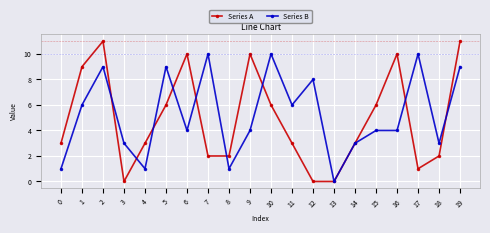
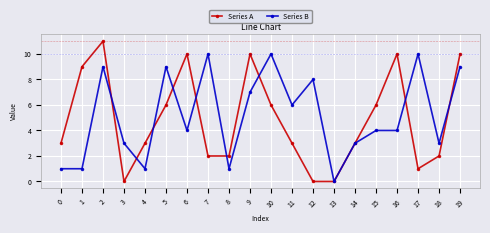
Series B, 1: 6 -> 1
Series B, 9: 4 -> 7
Series A, 19: 11 -> 10
